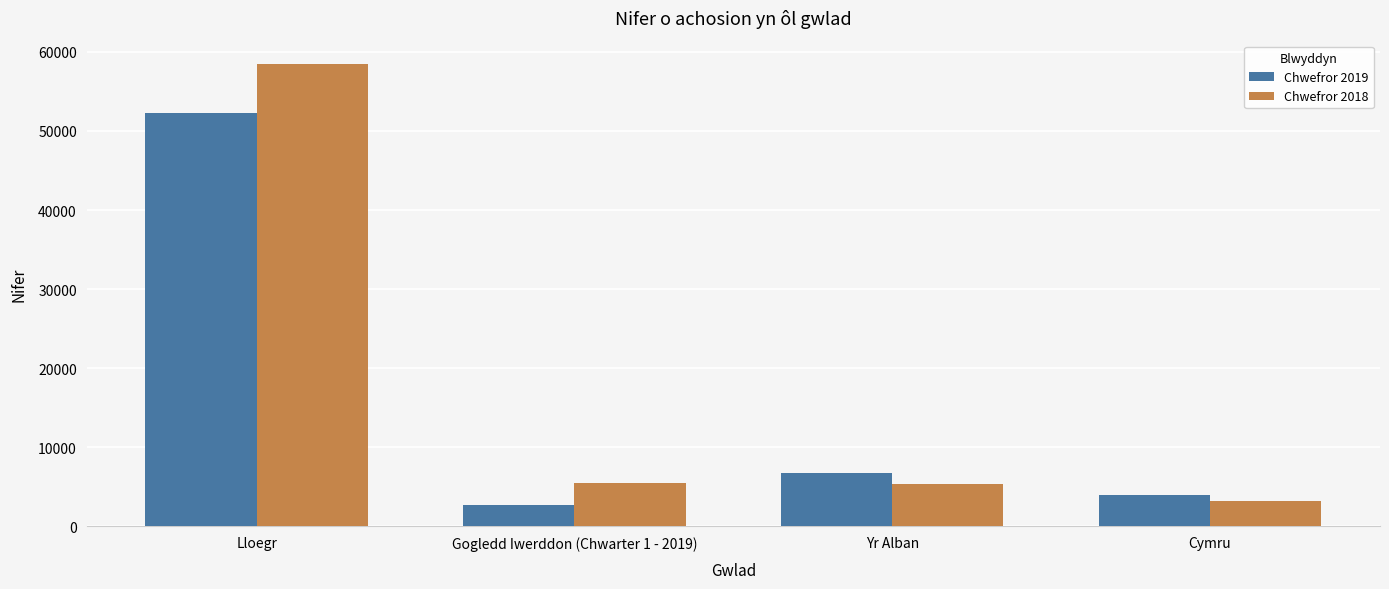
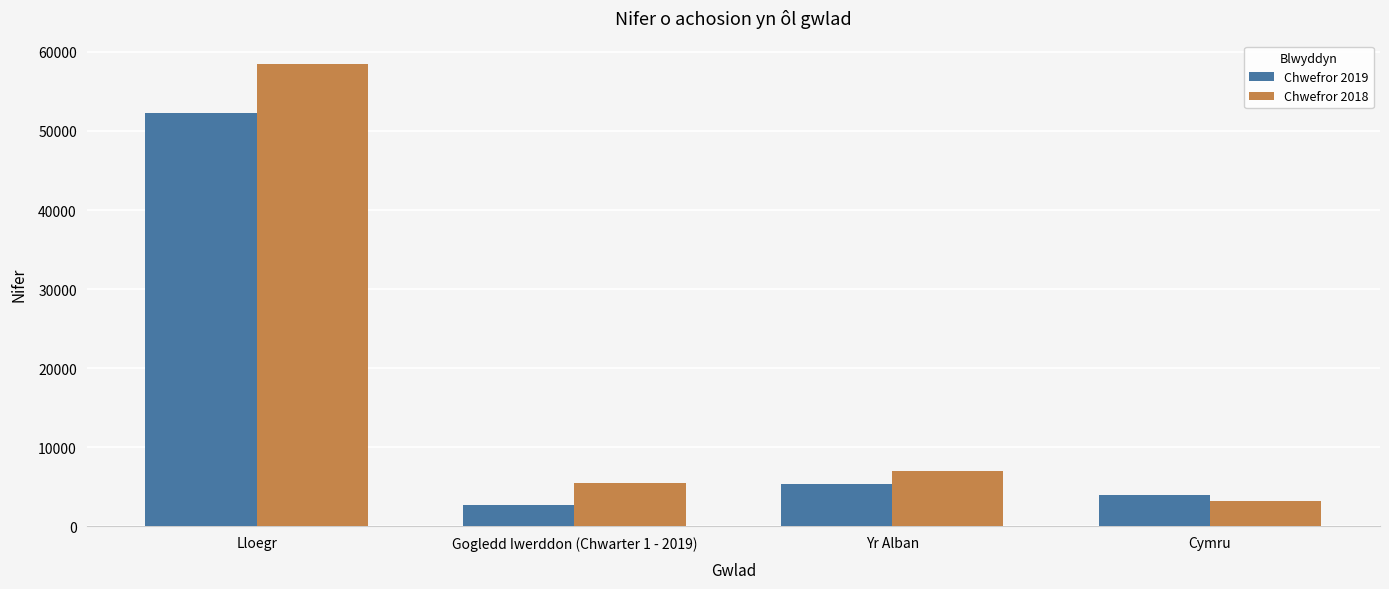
Chwefror 2019, Yr Alban: 7000 -> 5000
Chwefror 2018, Yr Alban: 5000 -> 7000
